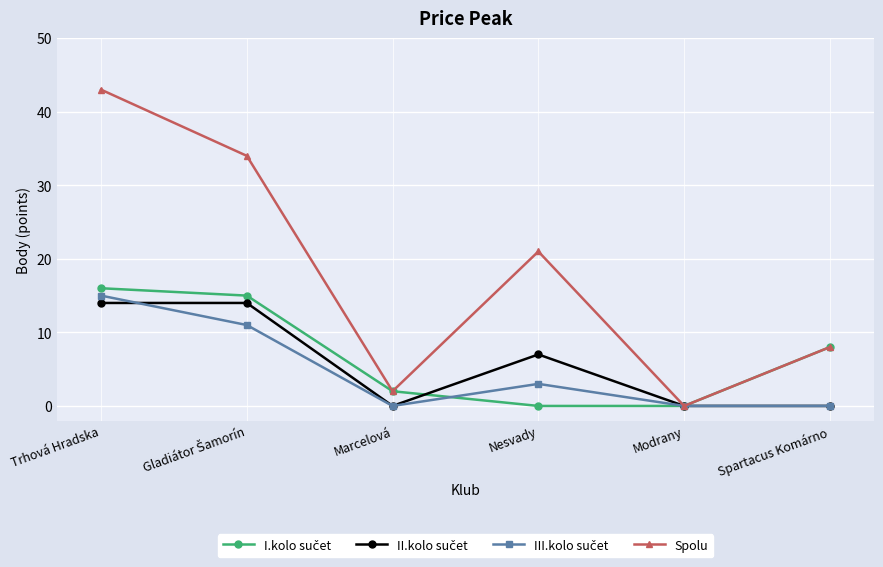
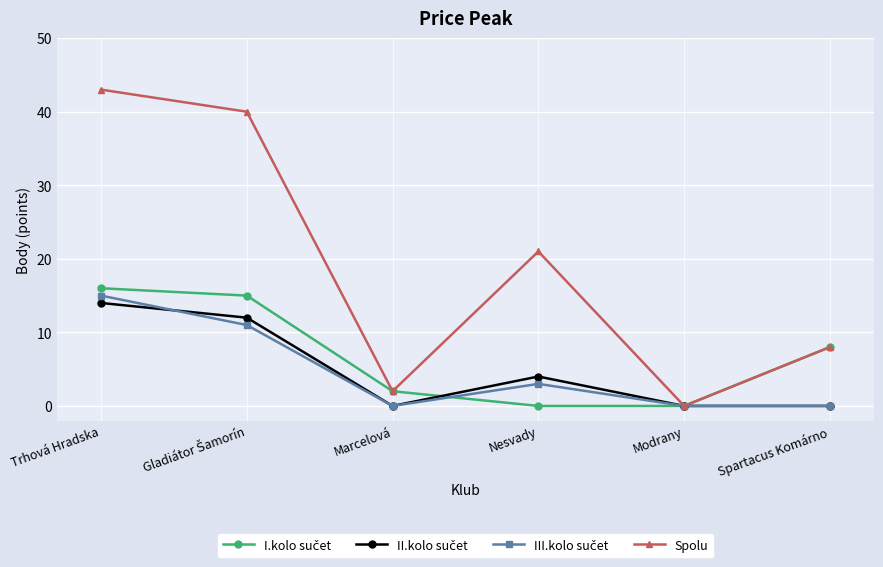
II.kolo sučet, Gladiátor Šamorín: 14 -> 12
Spolu, Gladiátor Šamorín: 34 -> 40
II.kolo sučet, Nesvady: 7 -> 4
